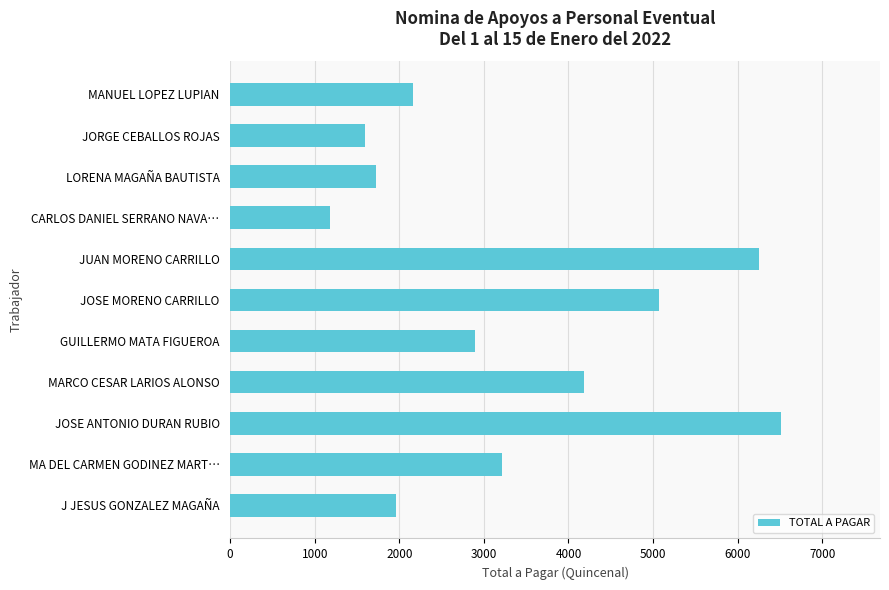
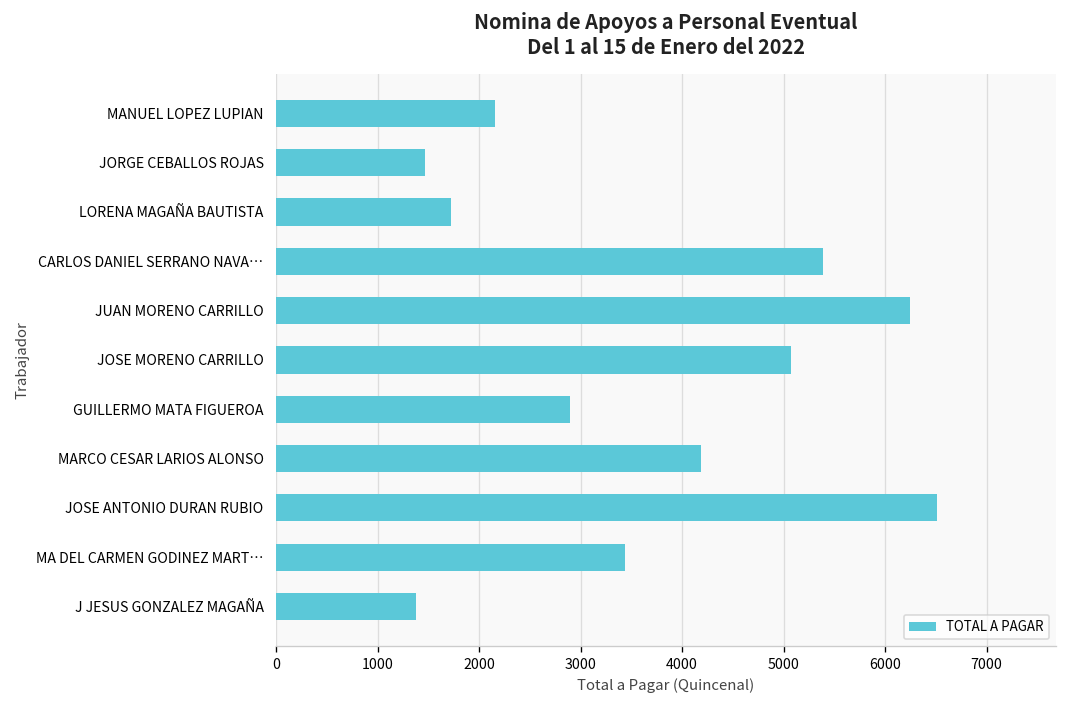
JORGE CEBALLOS ROJAS: 1600 -> 1500
CARLOS DANIEL SERRANO NAVA…: 1200 -> 5400
MA DEL CARMEN GODINEZ MART…: 3200 -> 3400
J JESUS GONZALEZ MAGAÑA: 2000 -> 1400
